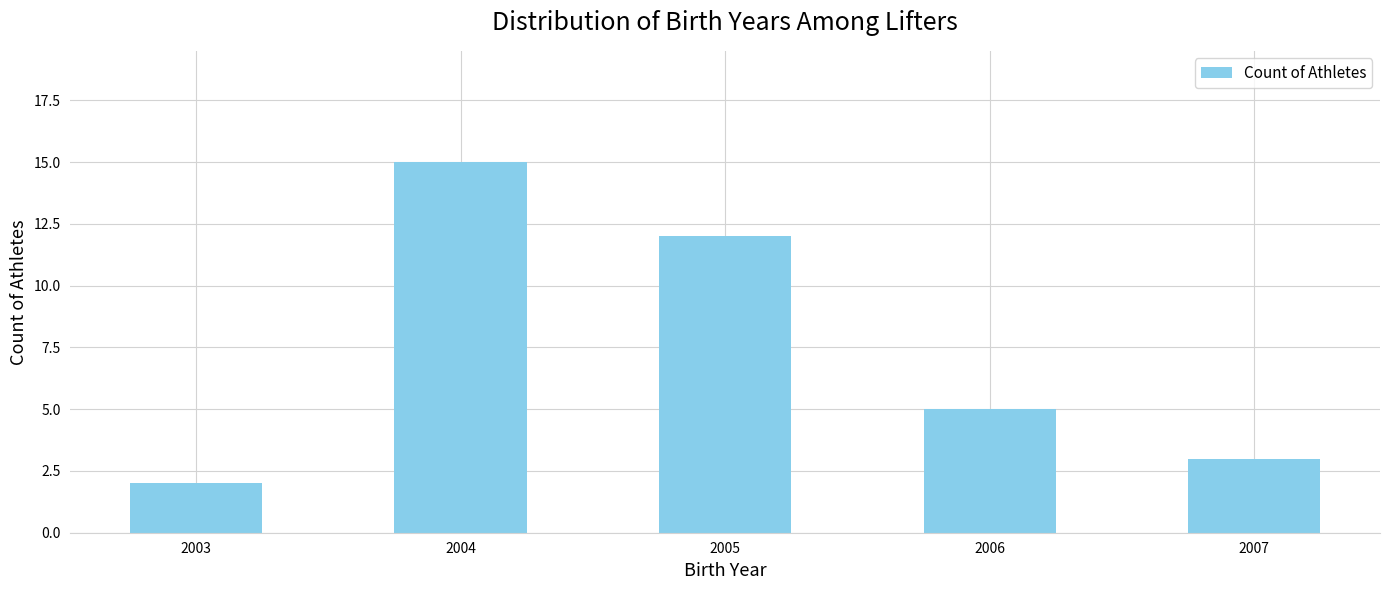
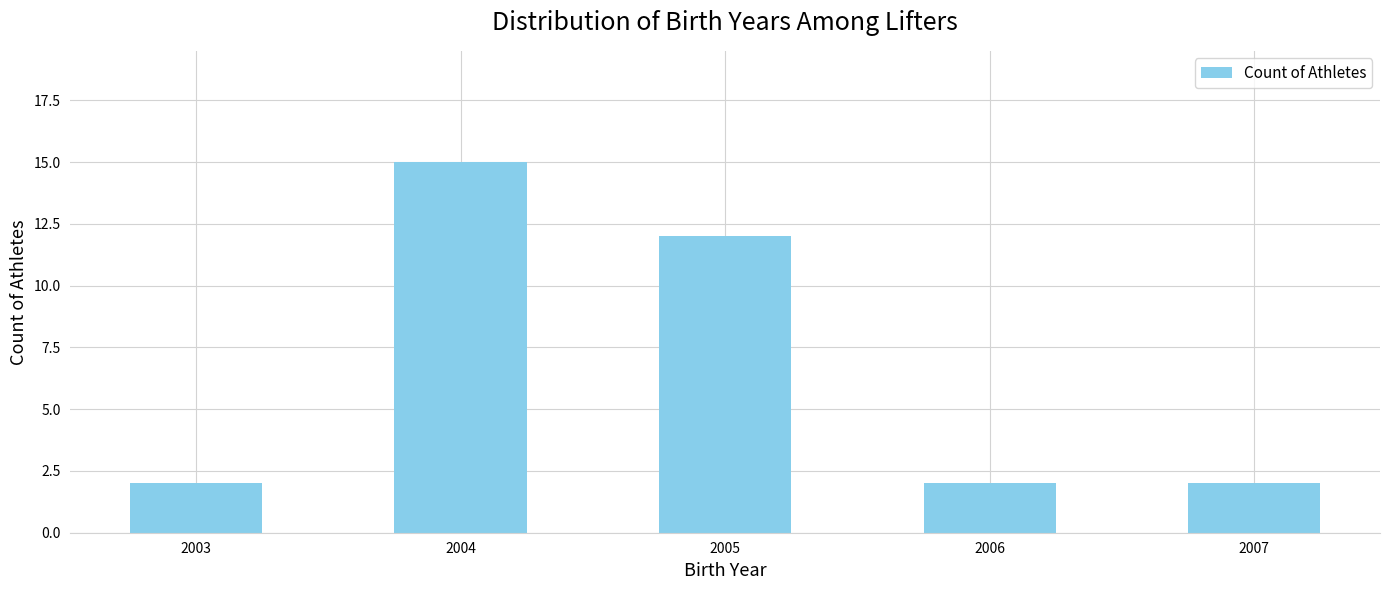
2006: 5 -> 2
2007: 3 -> 2
